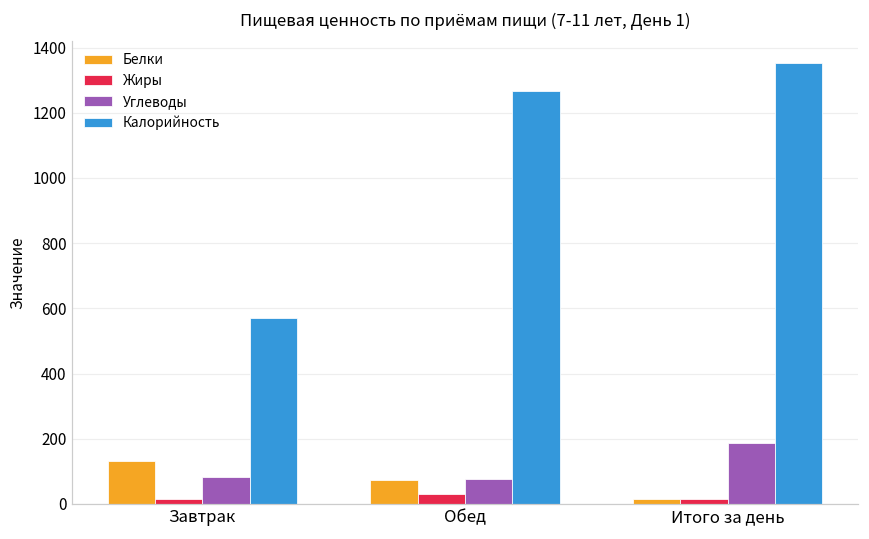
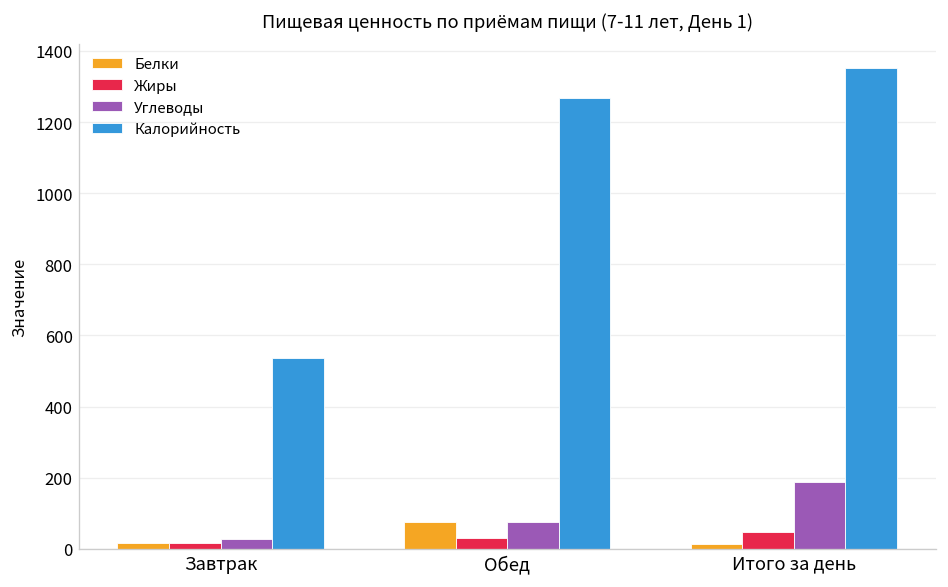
Белки, Завтрак: 130 -> 20
Углеводы, Завтрак: 80 -> 30
Калорийность, Завтрак: 570 -> 540
Жиры, Итого за день: 10 -> 50
